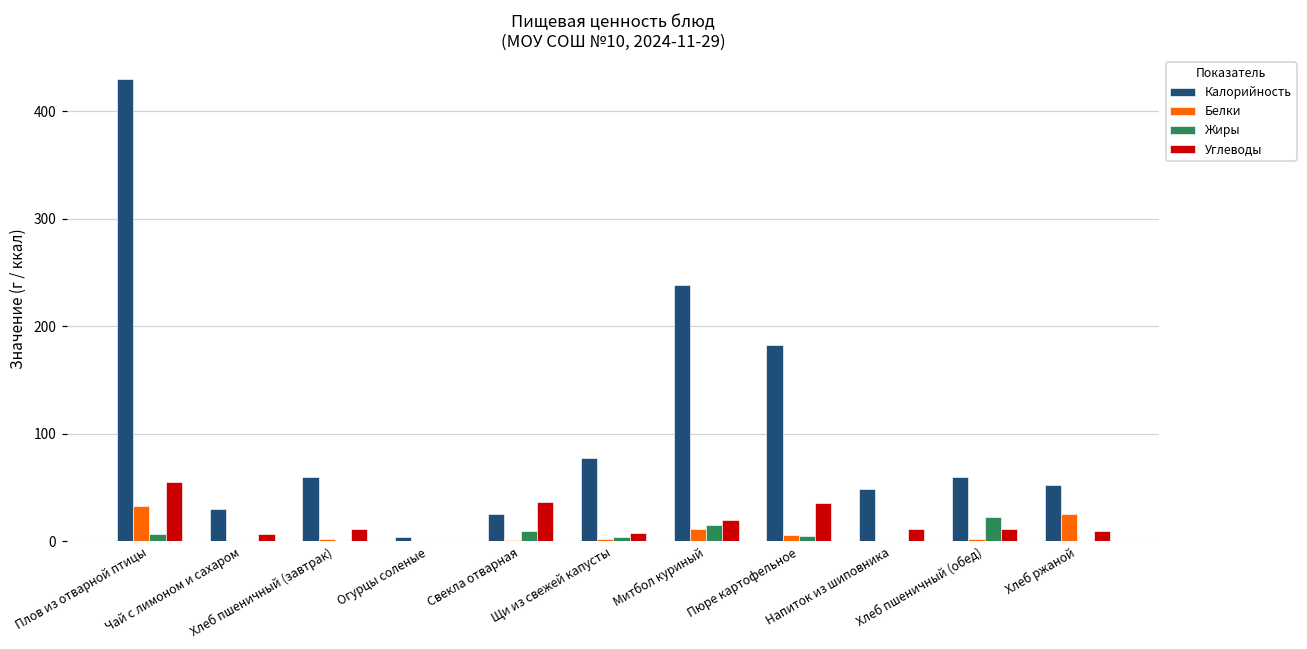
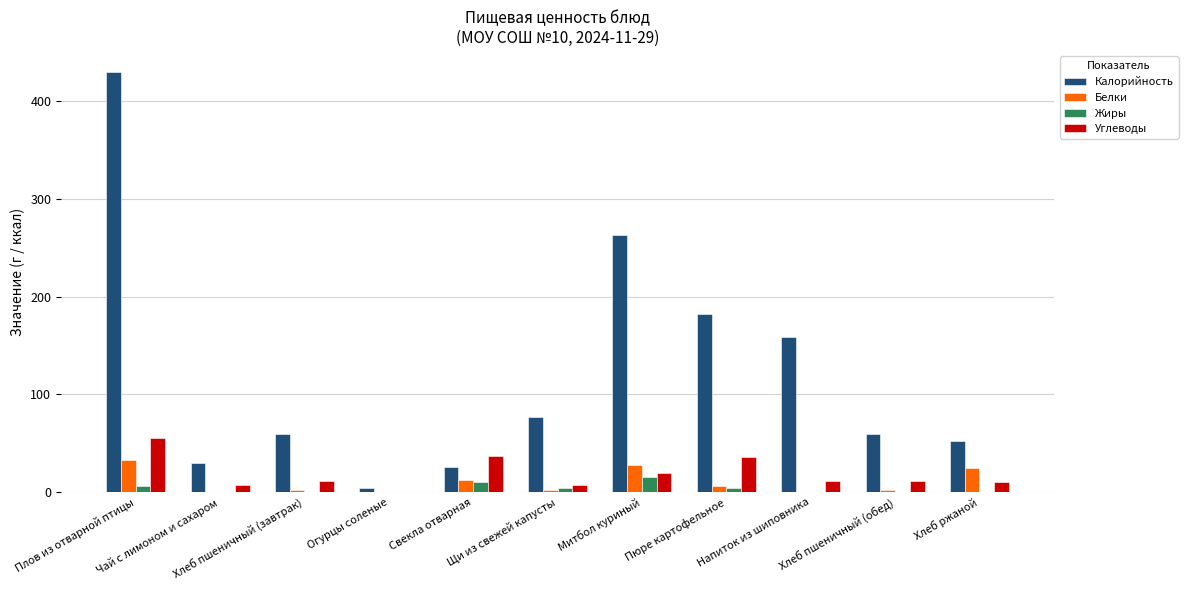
Белки, Свекла отварная: 0 -> 10
Калорийность, Митбол куриный: 240 -> 260
Белки, Митбол куриный: 10 -> 30
Калорийность, Напиток из шиповника: 50 -> 160
Жиры, Хлеб пшеничный (обед): 20 -> 0
